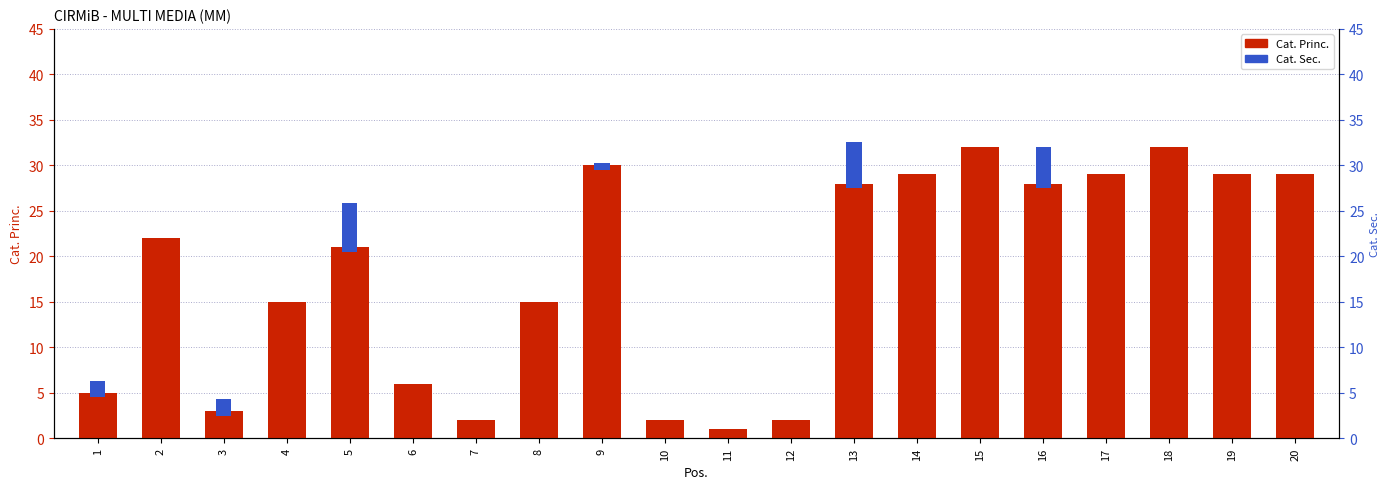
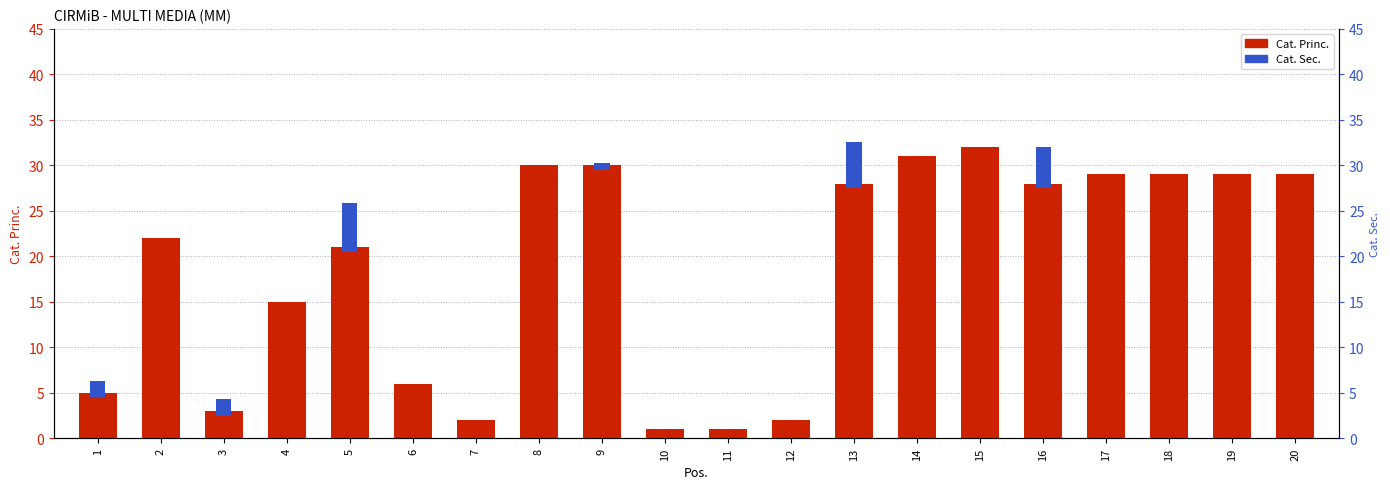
Cat. Princ., 8: 15 -> 30
Cat. Princ., 10: 2 -> 1
Cat. Princ., 14: 29 -> 31
Cat. Princ., 18: 32 -> 29
